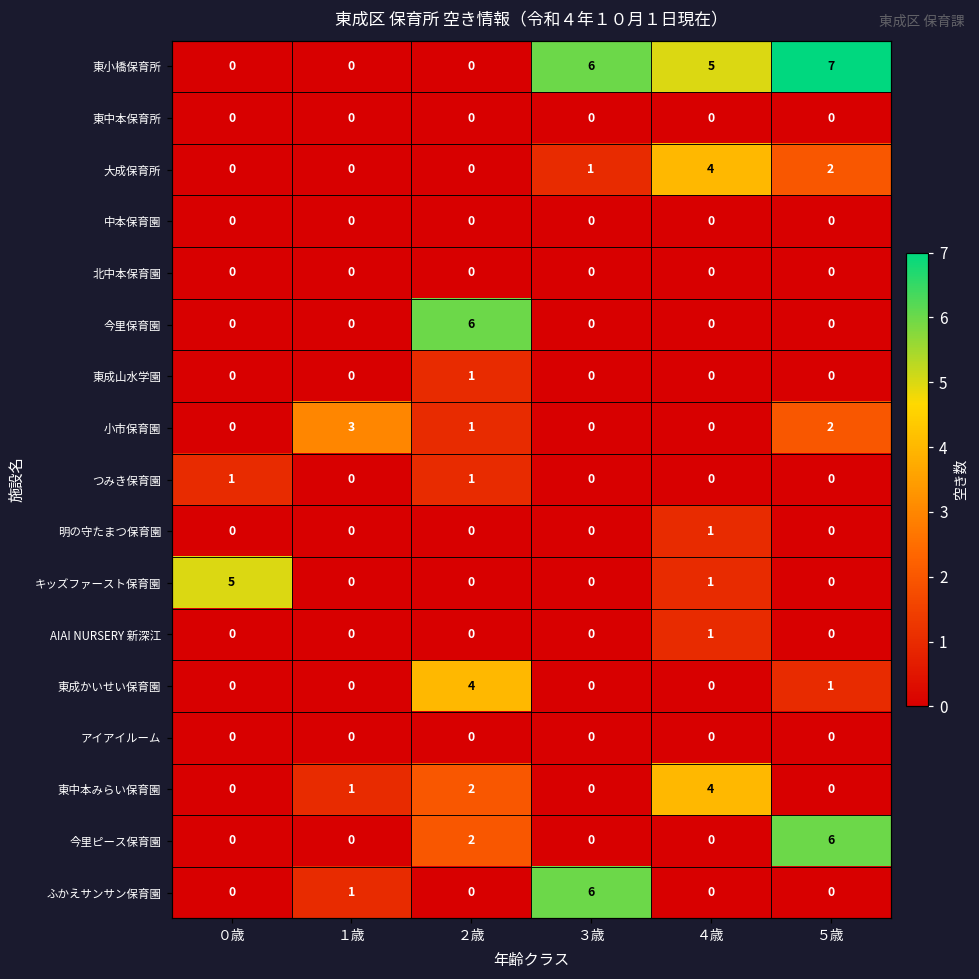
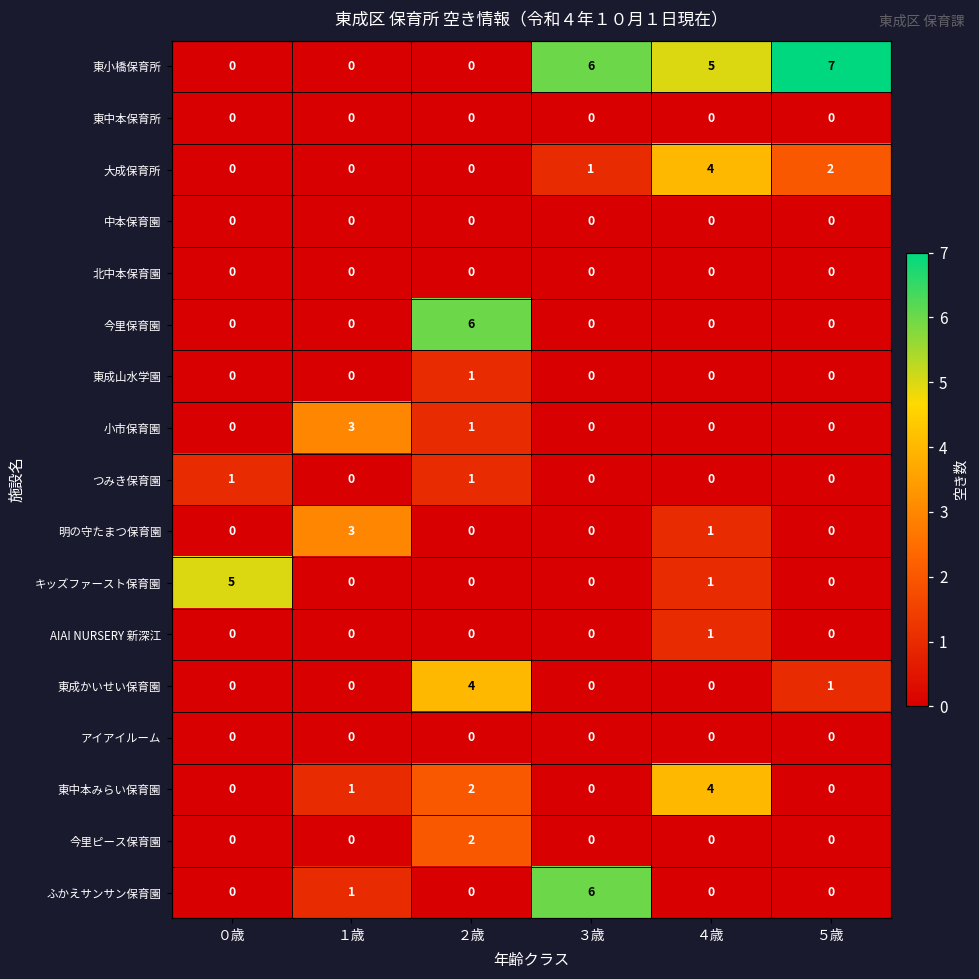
小市保育園, ５歳: 2 -> 0
明の守たまつ保育園, １歳: 0 -> 3
今里ピース保育園, ５歳: 6 -> 0
